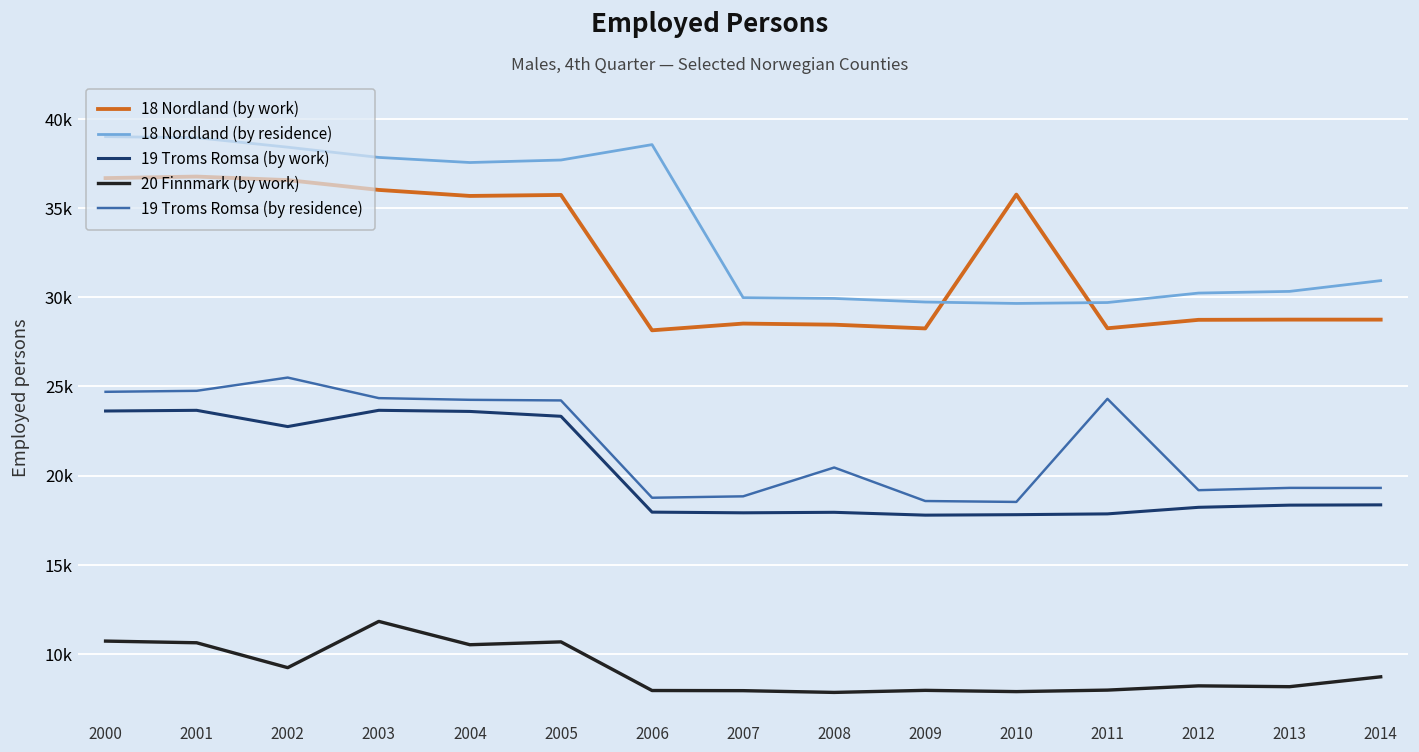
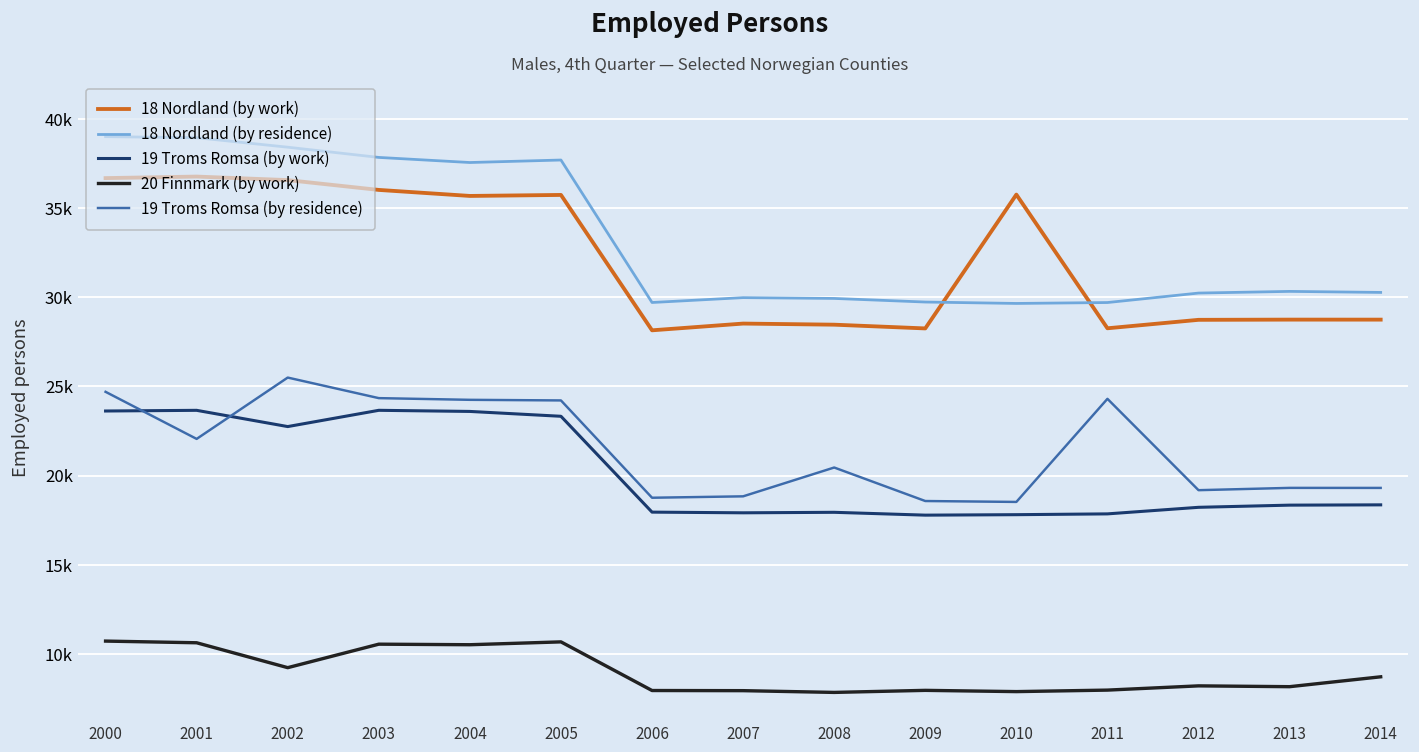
19 Troms Romsa (by residence), 2001: 24800 -> 22100
20 Finnmark (by work), 2003: 11800 -> 10500
18 Nordland (by residence), 2006: 38600 -> 29700
18 Nordland (by residence), 2014: 30900 -> 30300
